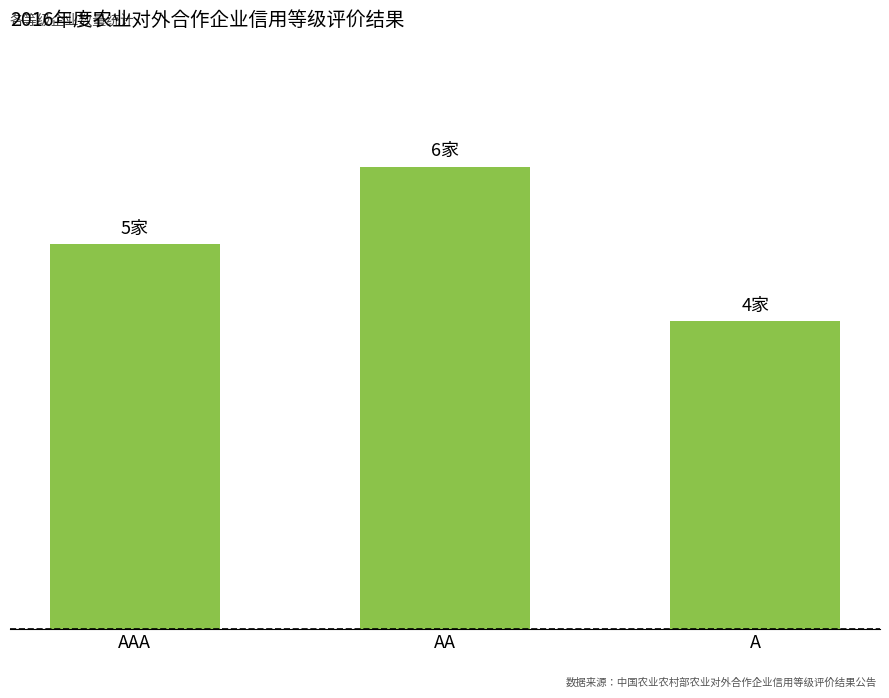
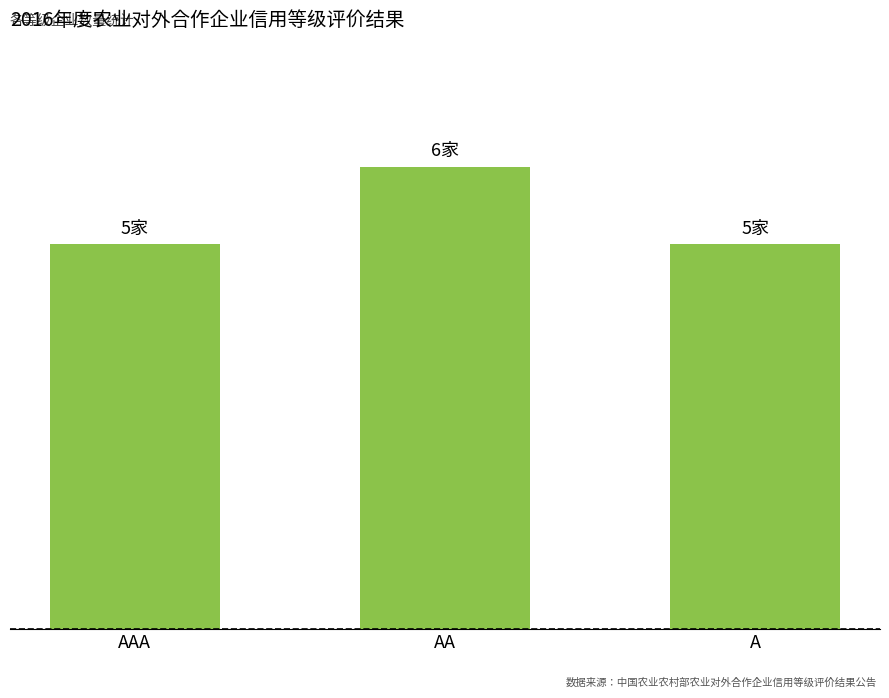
A: 4家 -> 5家
